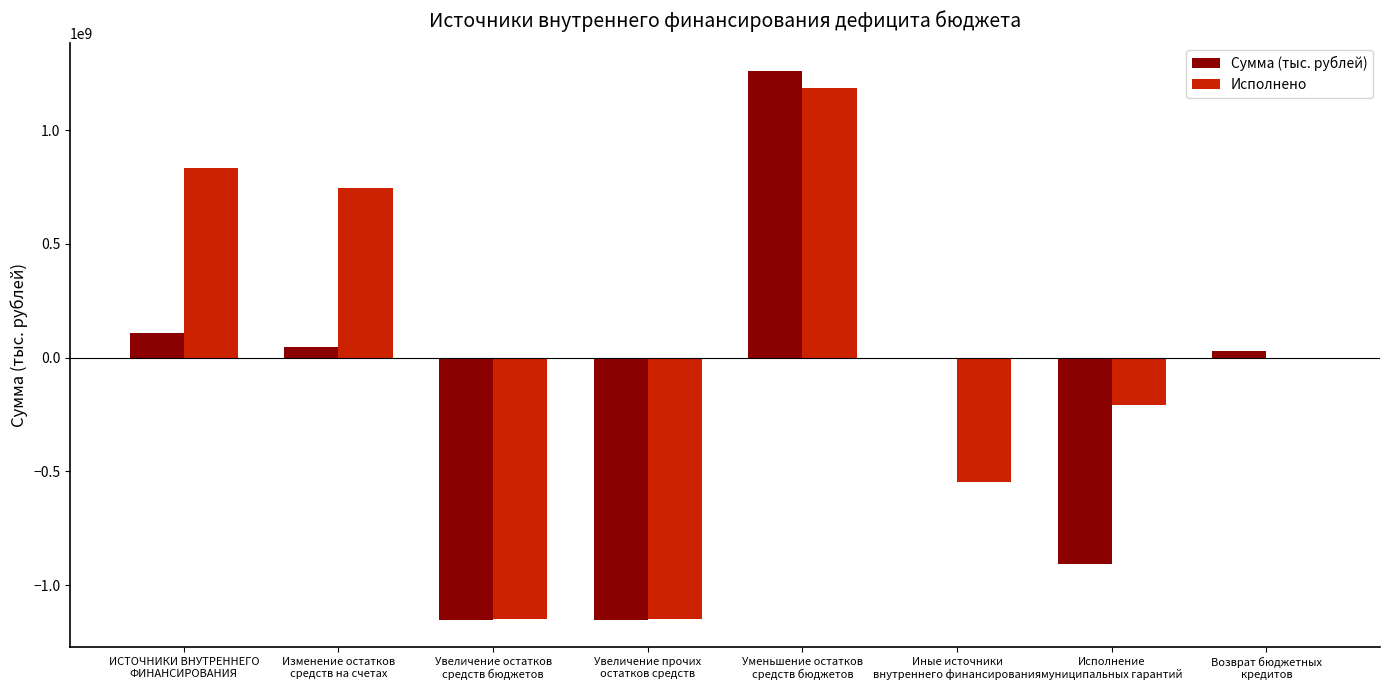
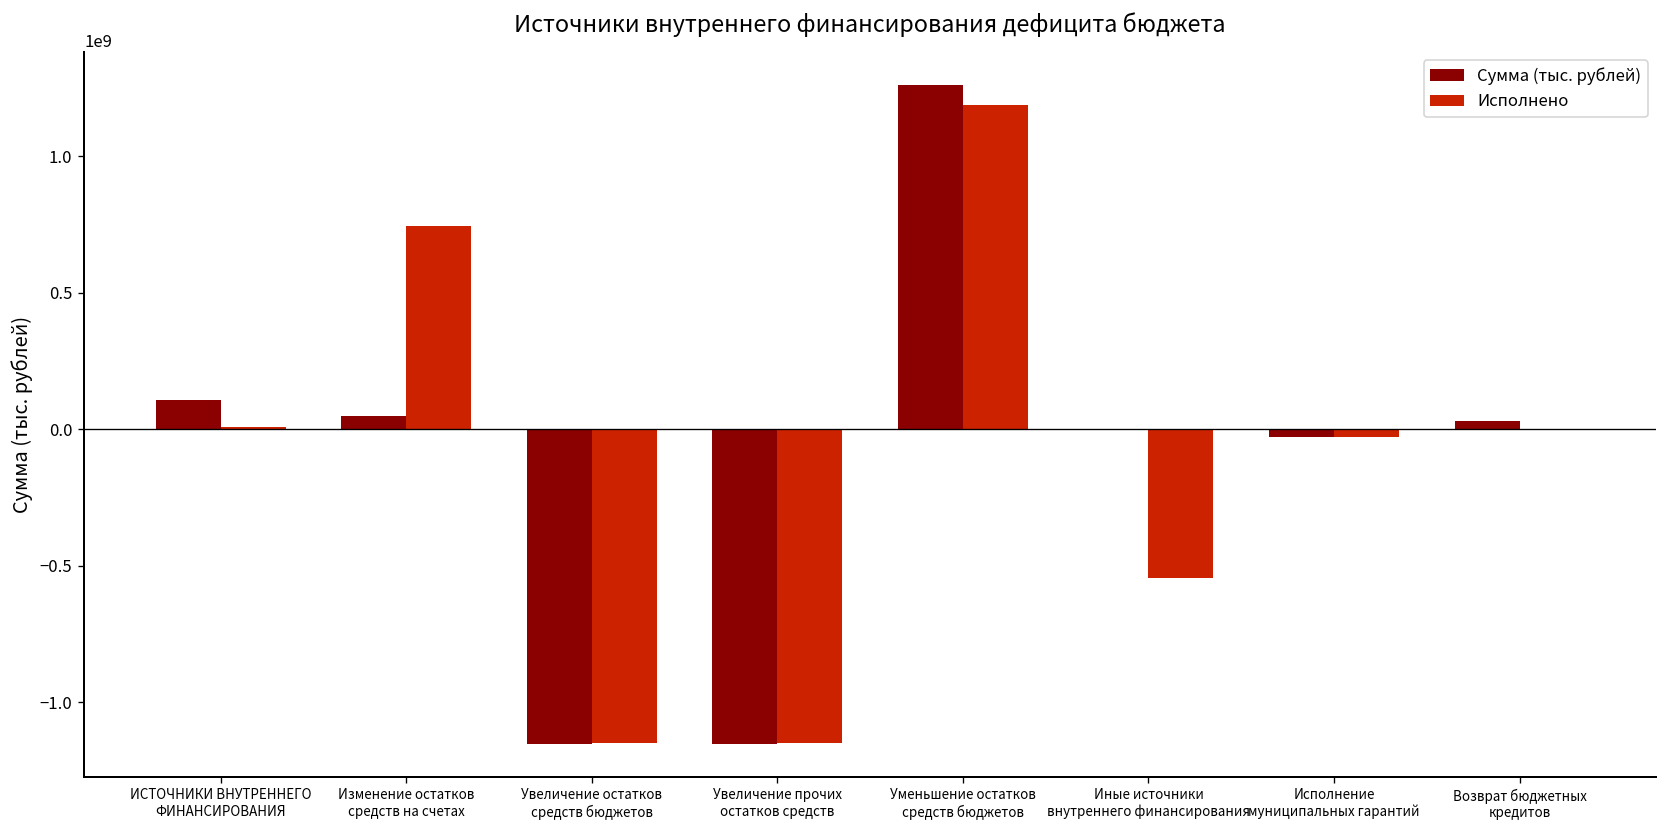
Исполнено, ИСТОЧНИКИ ВНУТРЕННЕГО ФИНАНСИРОВАНИЯ: 830000000 -> 10000000
Сумма (тыс. рублей), Исполнение муниципальных гарантий: -910000000 -> -30000000
Исполнено, Исполнение муниципальных гарантий: -210000000 -> -30000000
